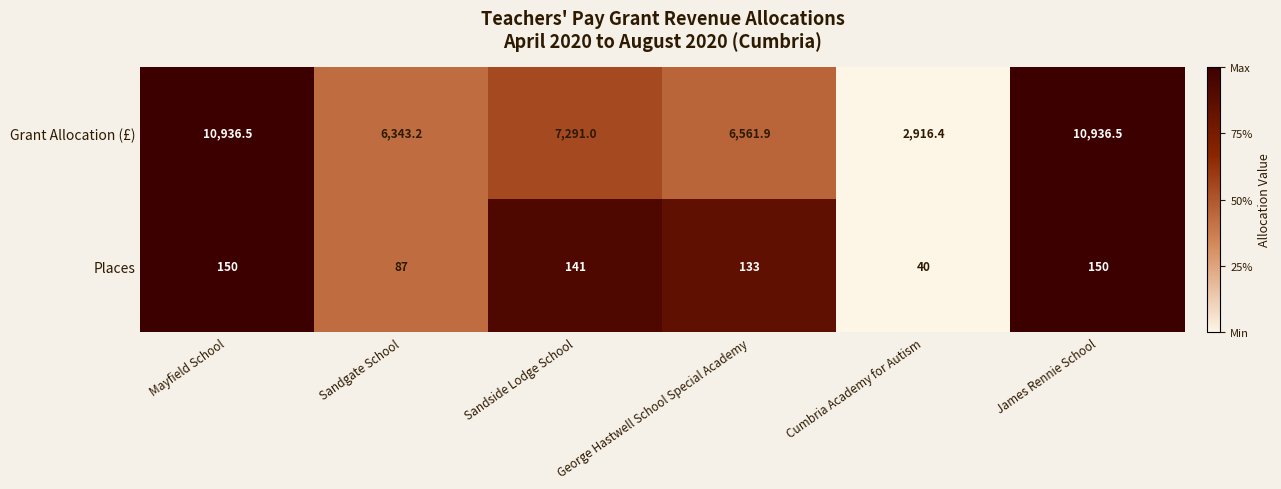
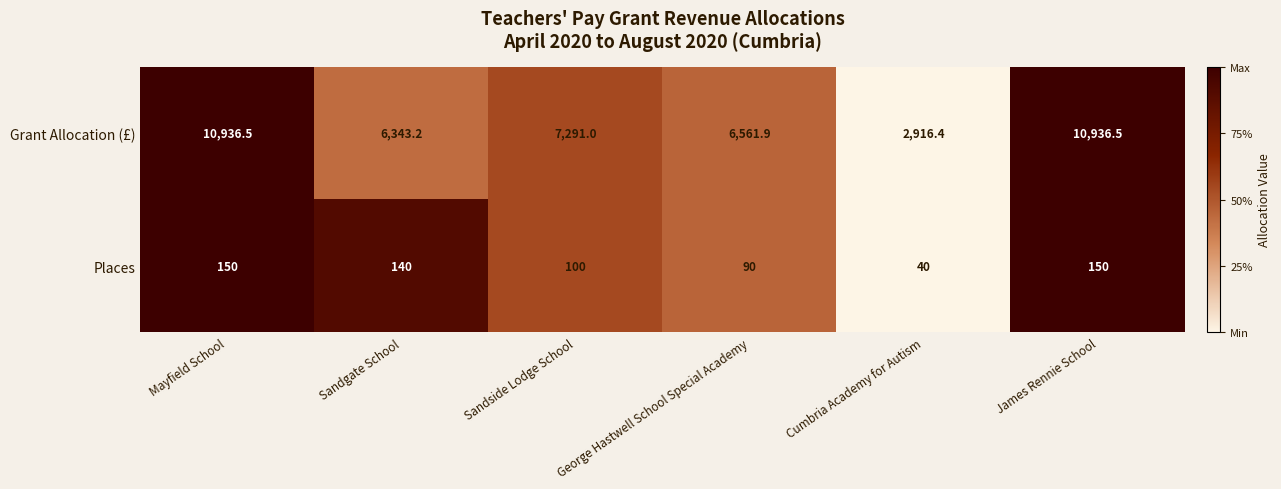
Places, Sandgate School: 87 -> 140
Places, Sandside Lodge School: 141 -> 100
Places, George Hastwell School Special Academy: 133 -> 90
